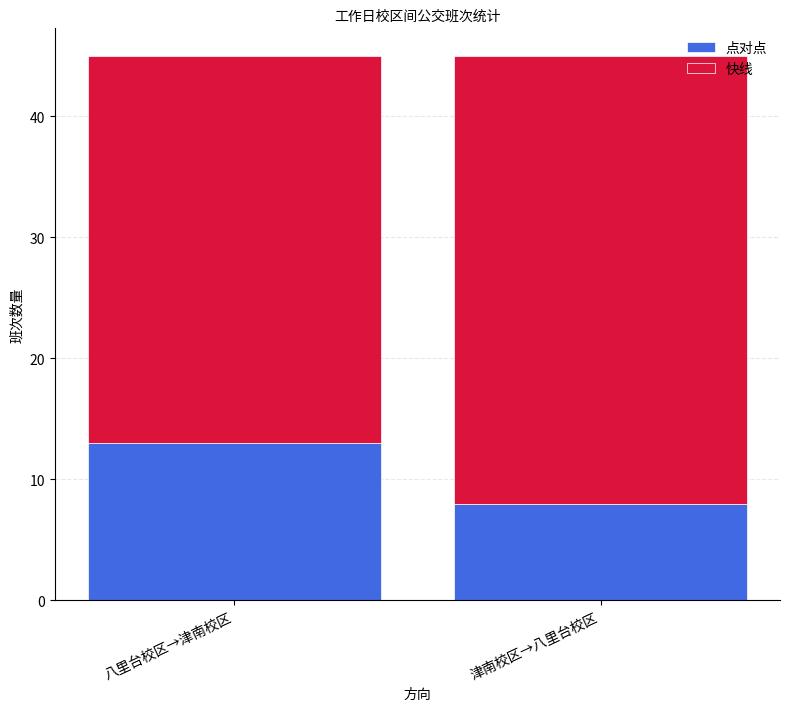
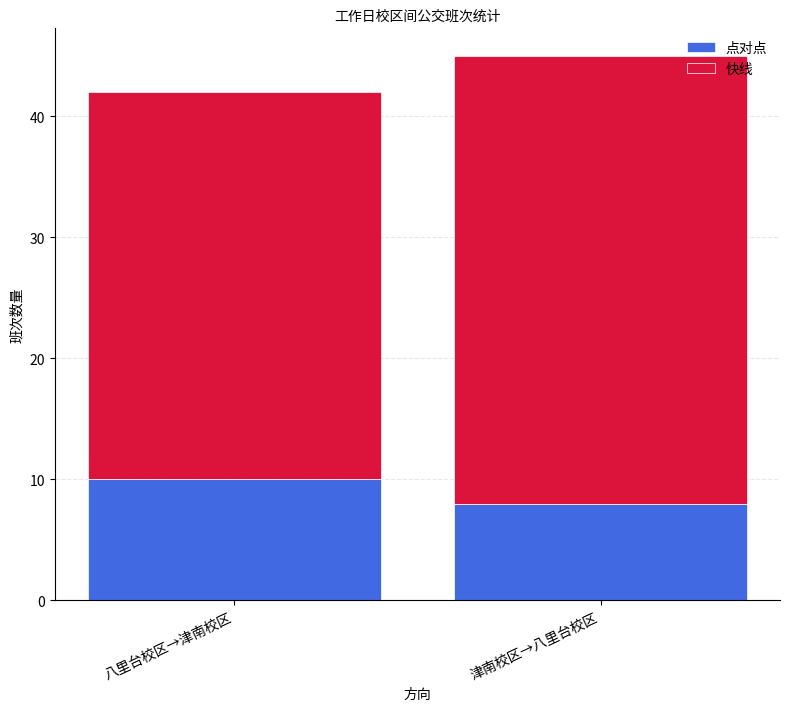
点对点, 八里台校区→津南校区: 13 -> 10
